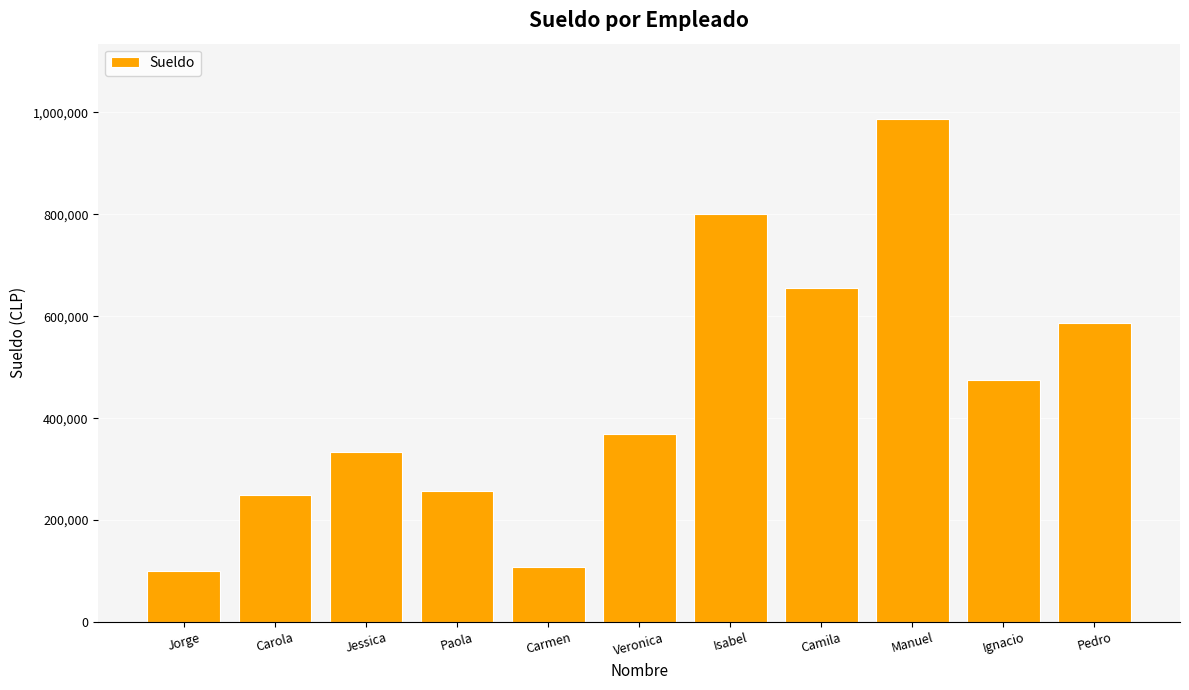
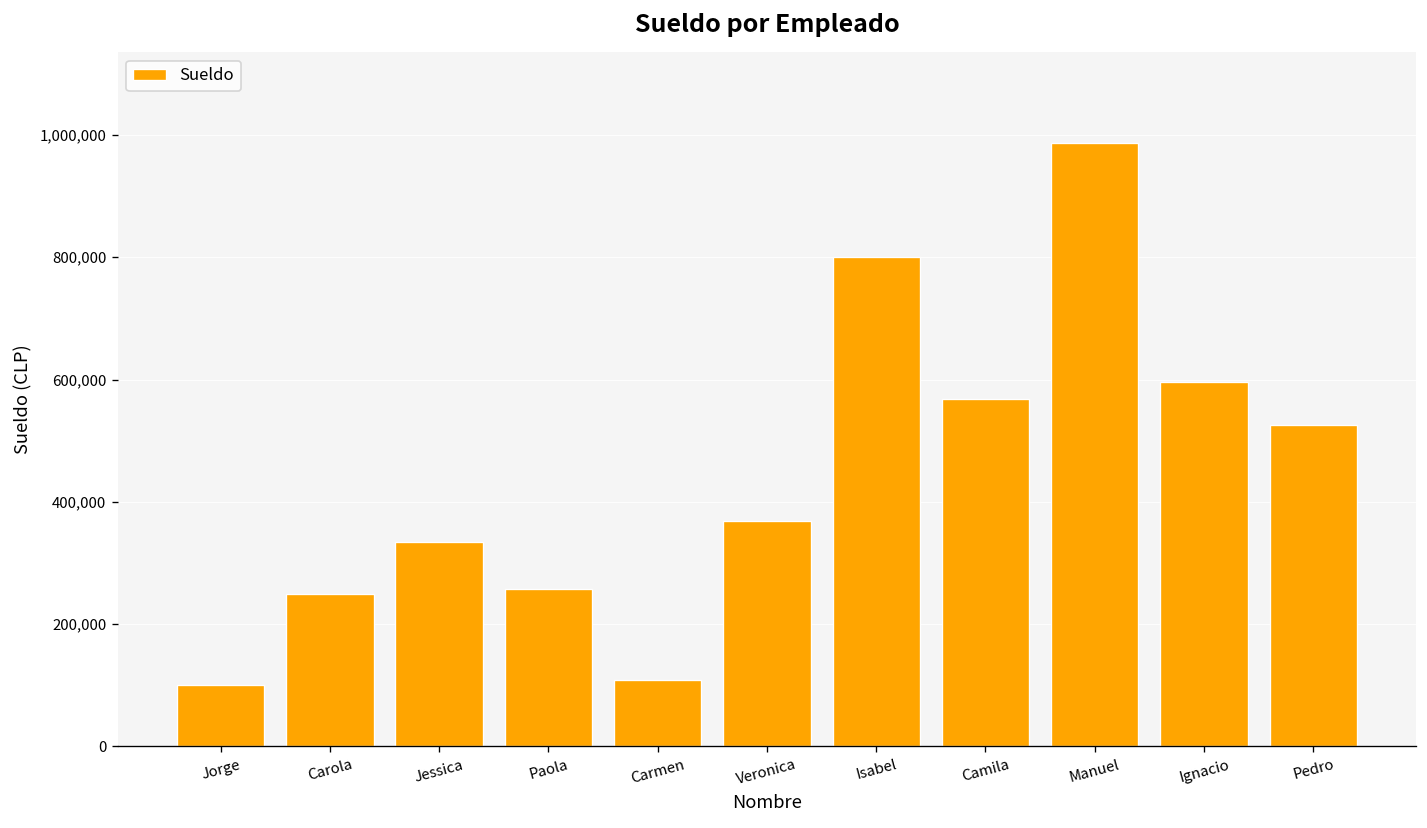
Camila: 660,000 -> 570,000
Ignacio: 480,000 -> 600,000
Pedro: 590,000 -> 530,000
